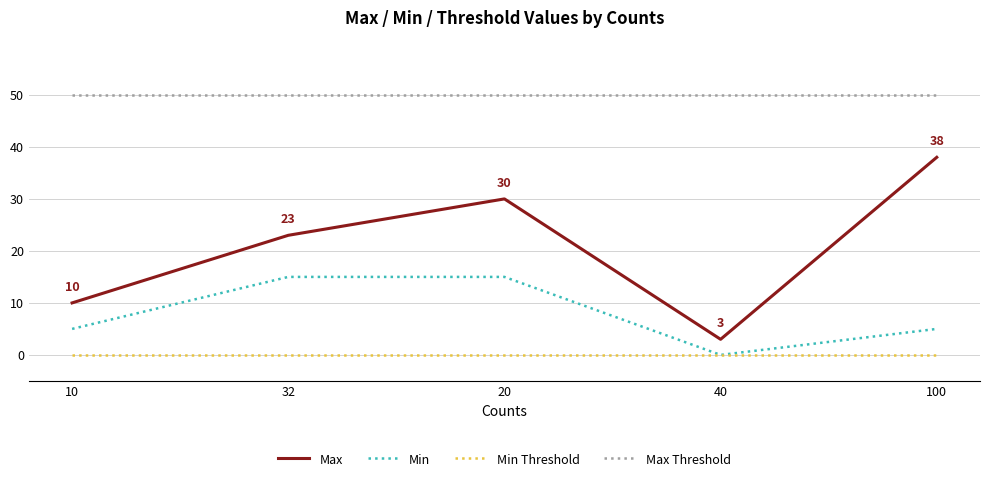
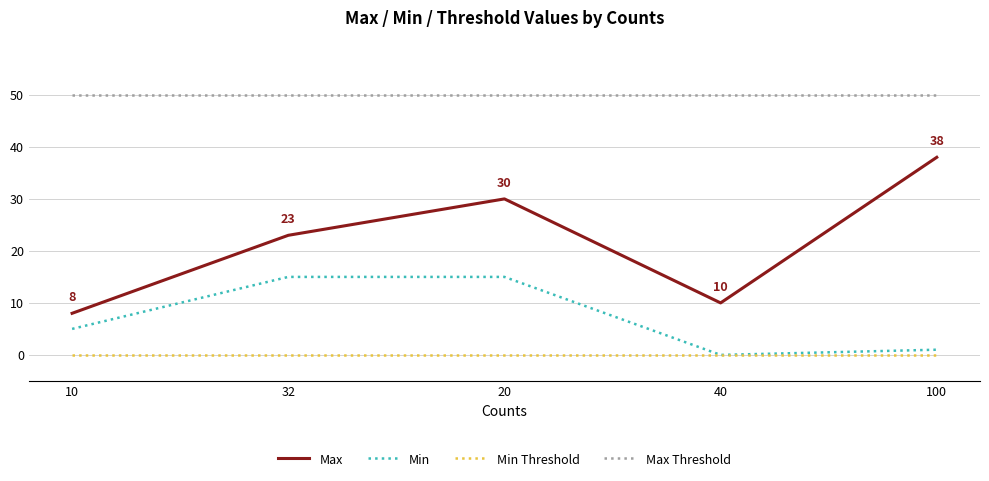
Max, 10: 10 -> 8
Max, 40: 3 -> 10
Min, 100: 5 -> 1
